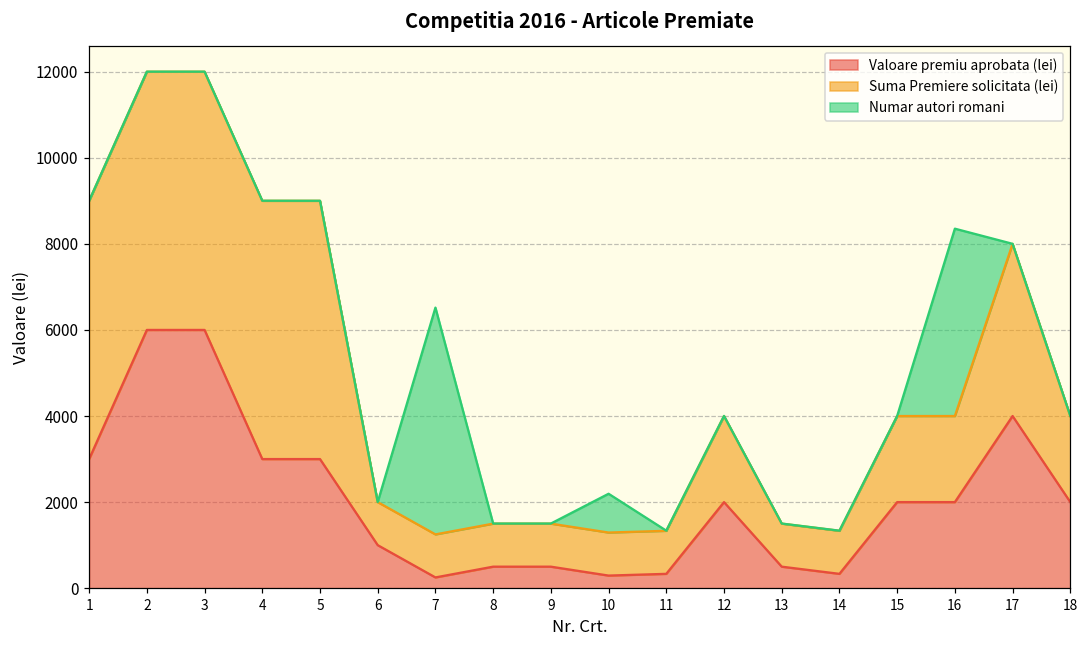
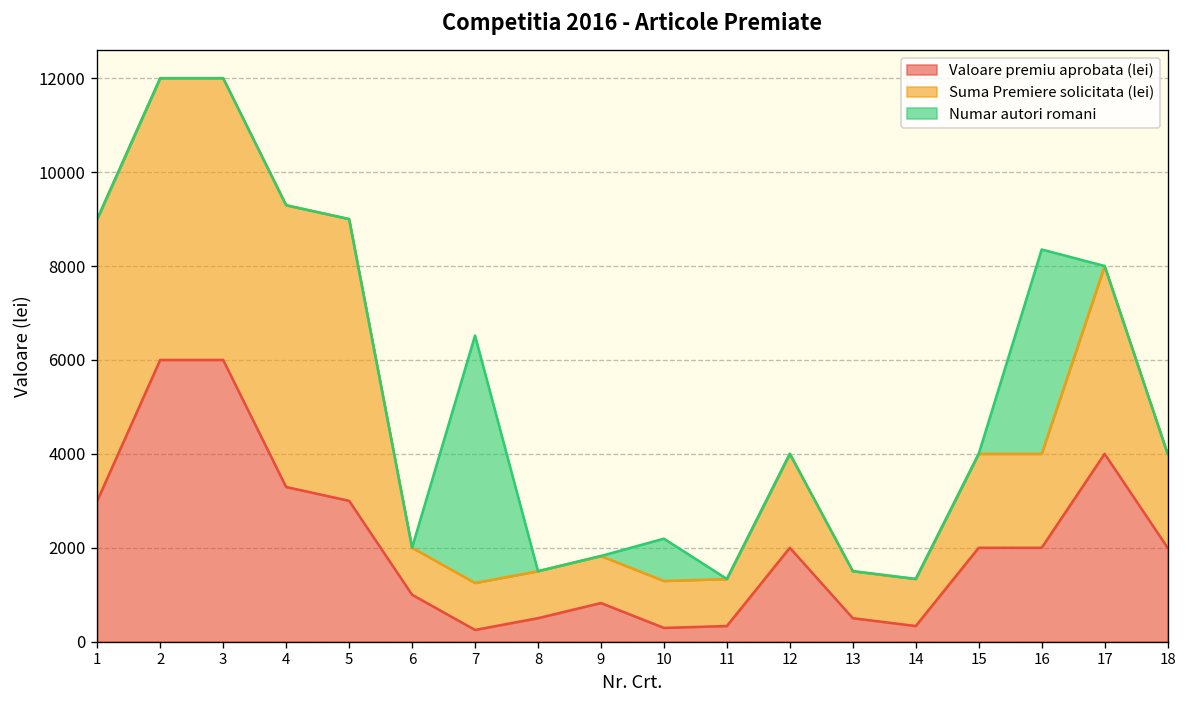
Valoare premiu aprobata (lei), 4: 3000 -> 3300
Valoare premiu aprobata (lei), 9: 500 -> 800
